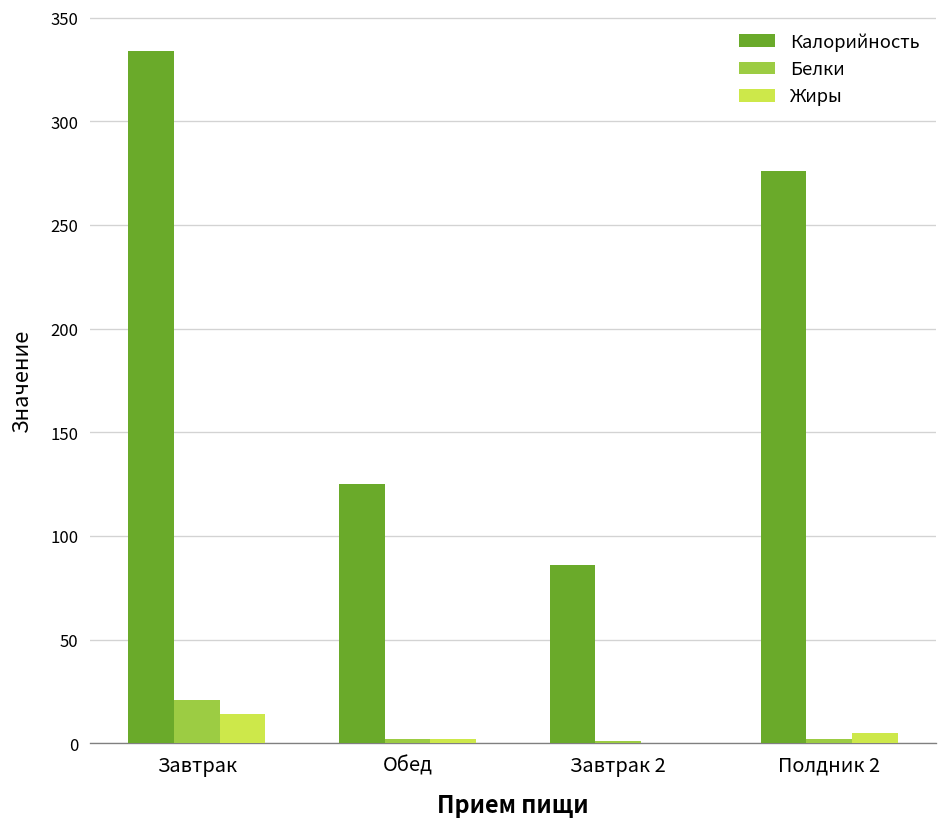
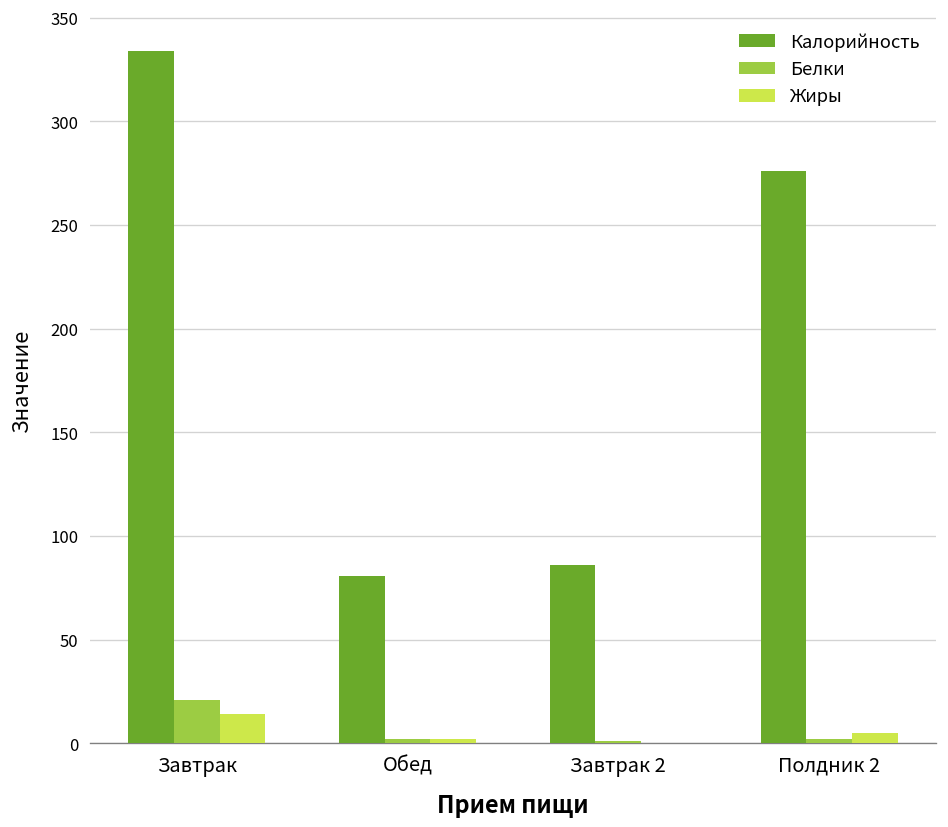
Калорийность, Обед: 125 -> 81
